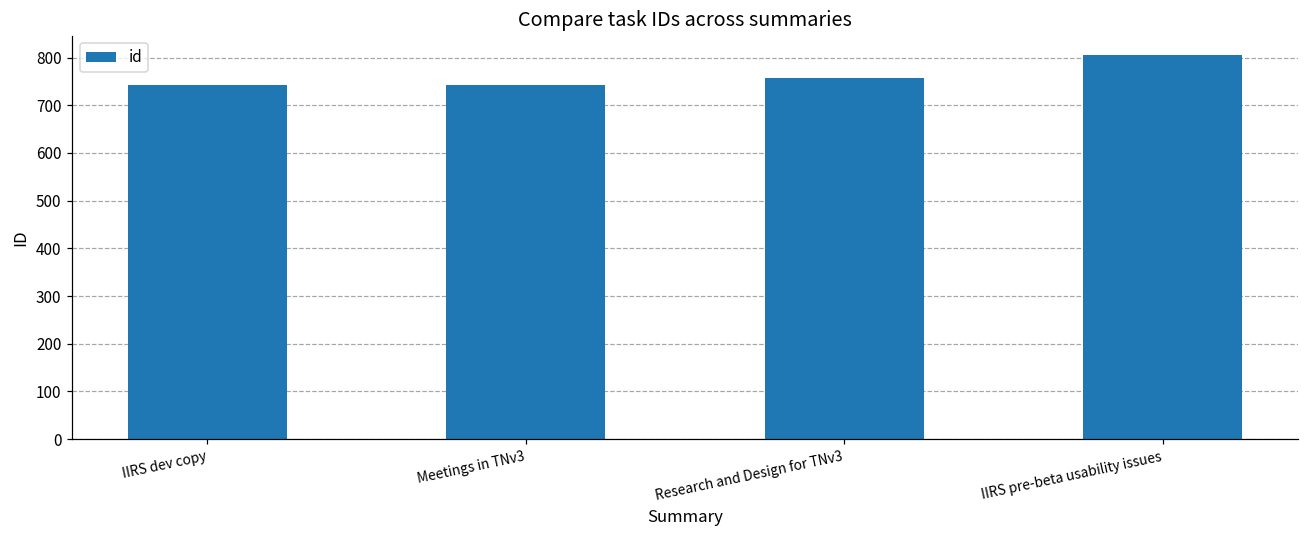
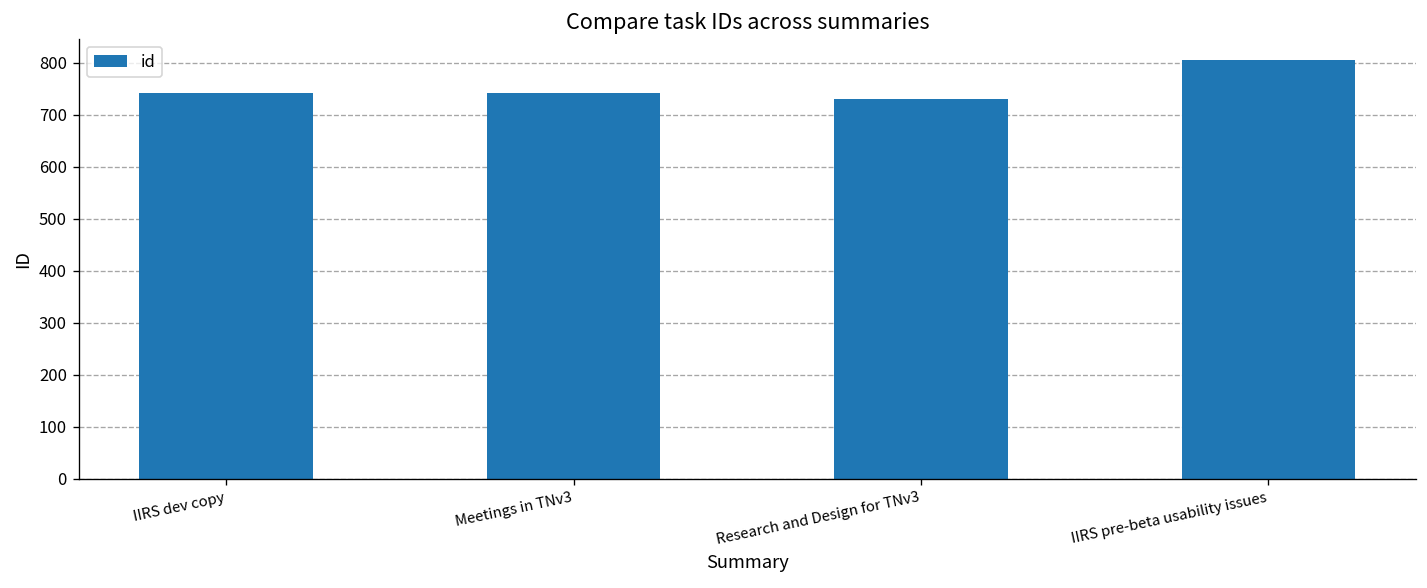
Research and Design for TNv3: 760 -> 730
